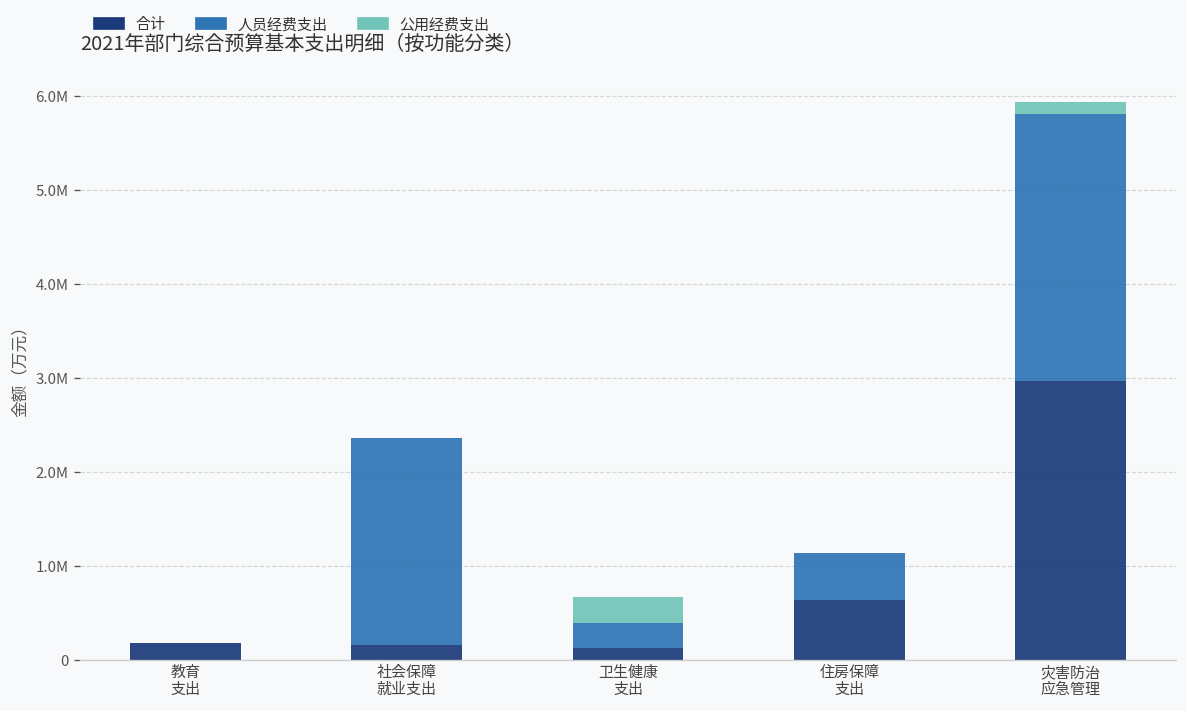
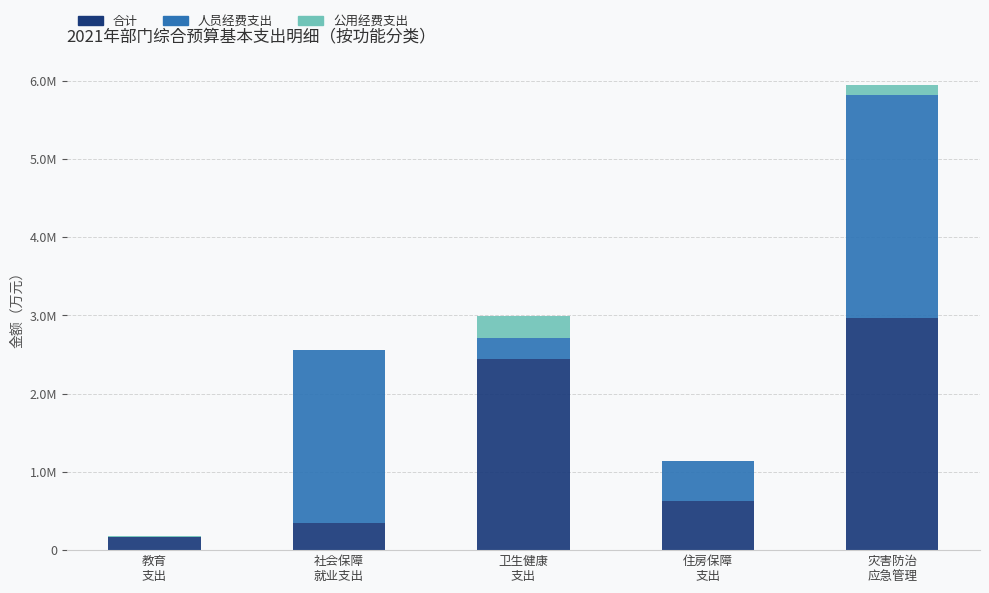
合计, 社会保障 就业支出: 200000 -> 400000
合计, 卫生健康 支出: 100000 -> 2400000
